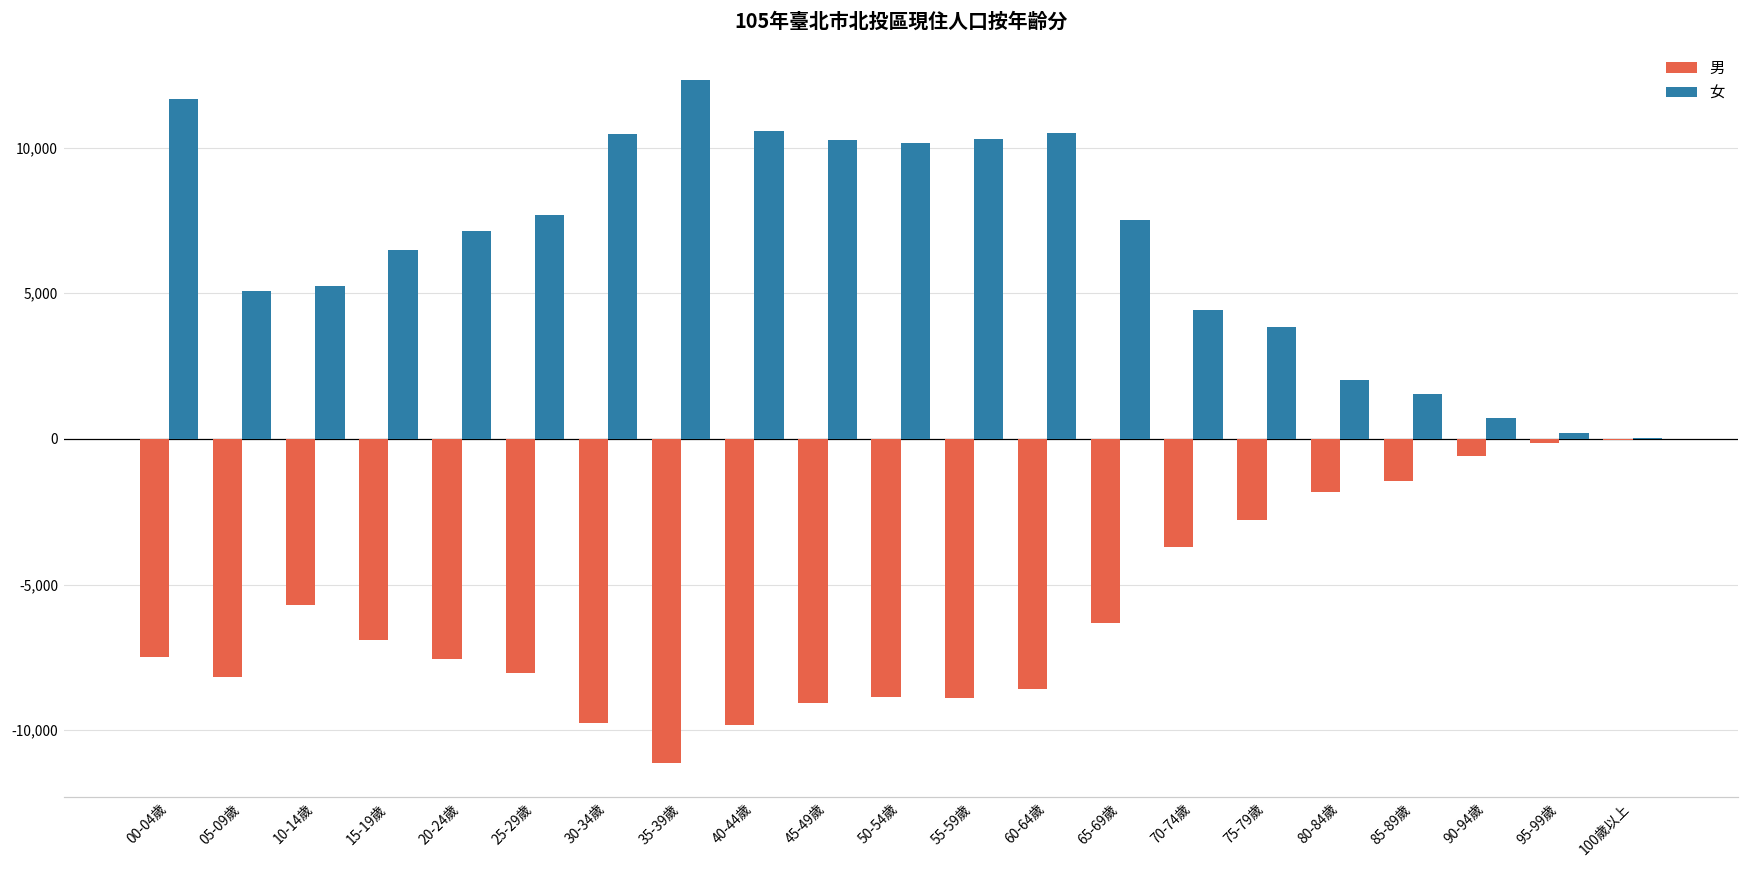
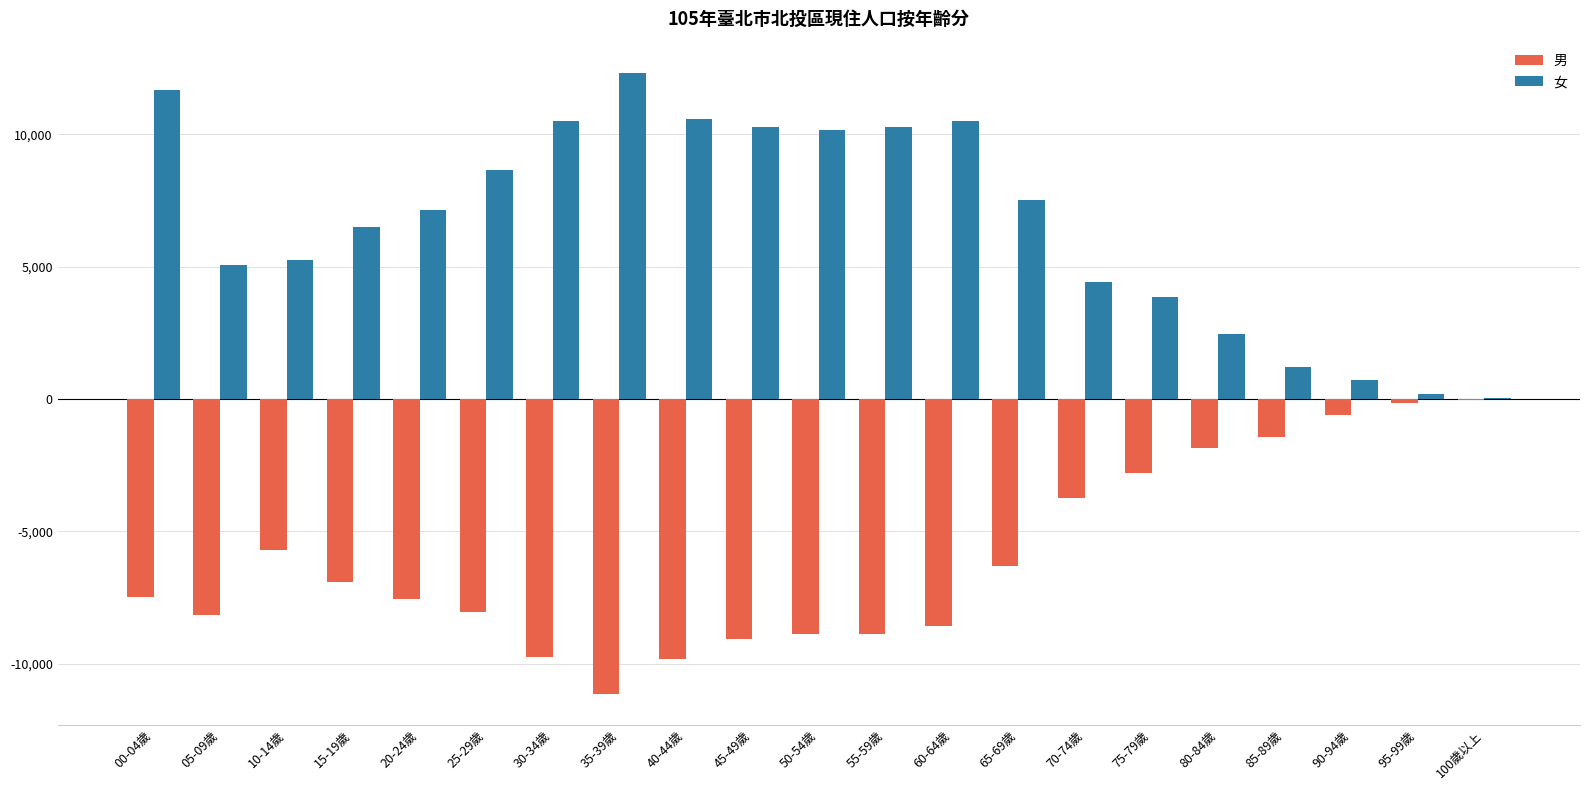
女, 25-29歲: 7,700 -> 8,600
女, 80-84歲: 2,000 -> 2,400
女, 85-89歲: 1,600 -> 1,200
